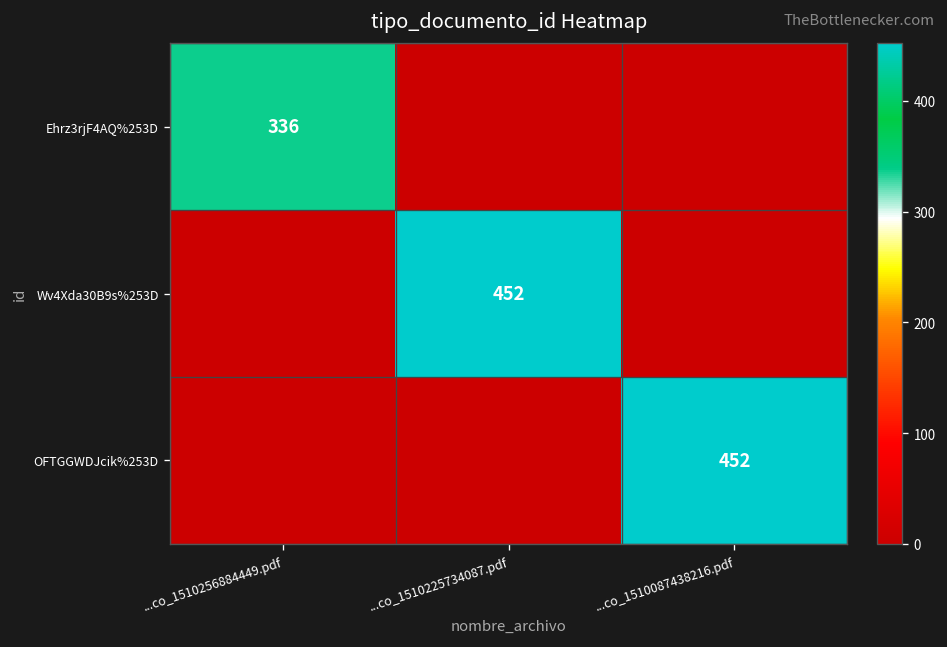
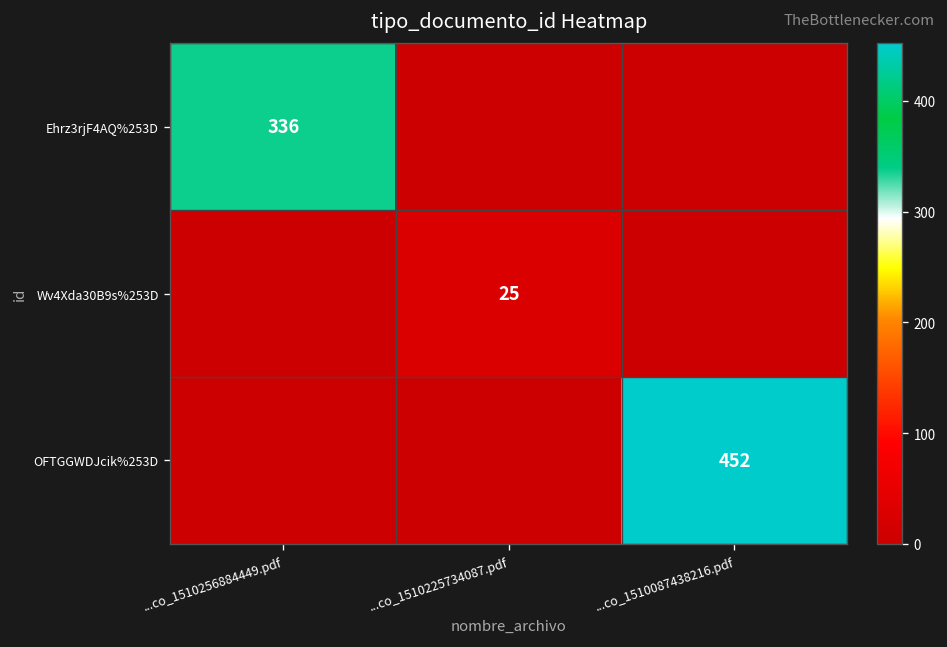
Wv4Xda30B9s%253D, ...co_1510225734087.pdf: 452 -> 25
